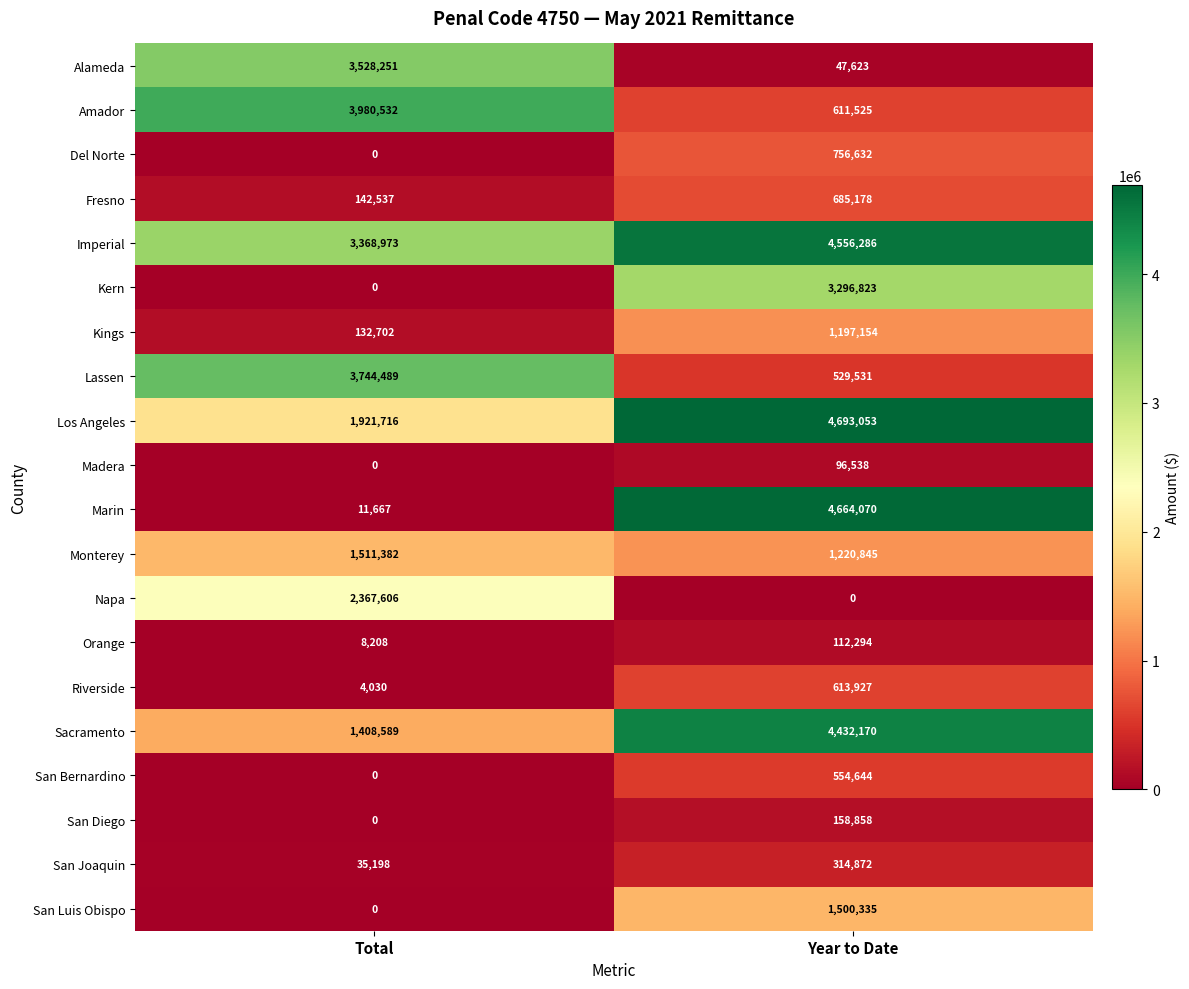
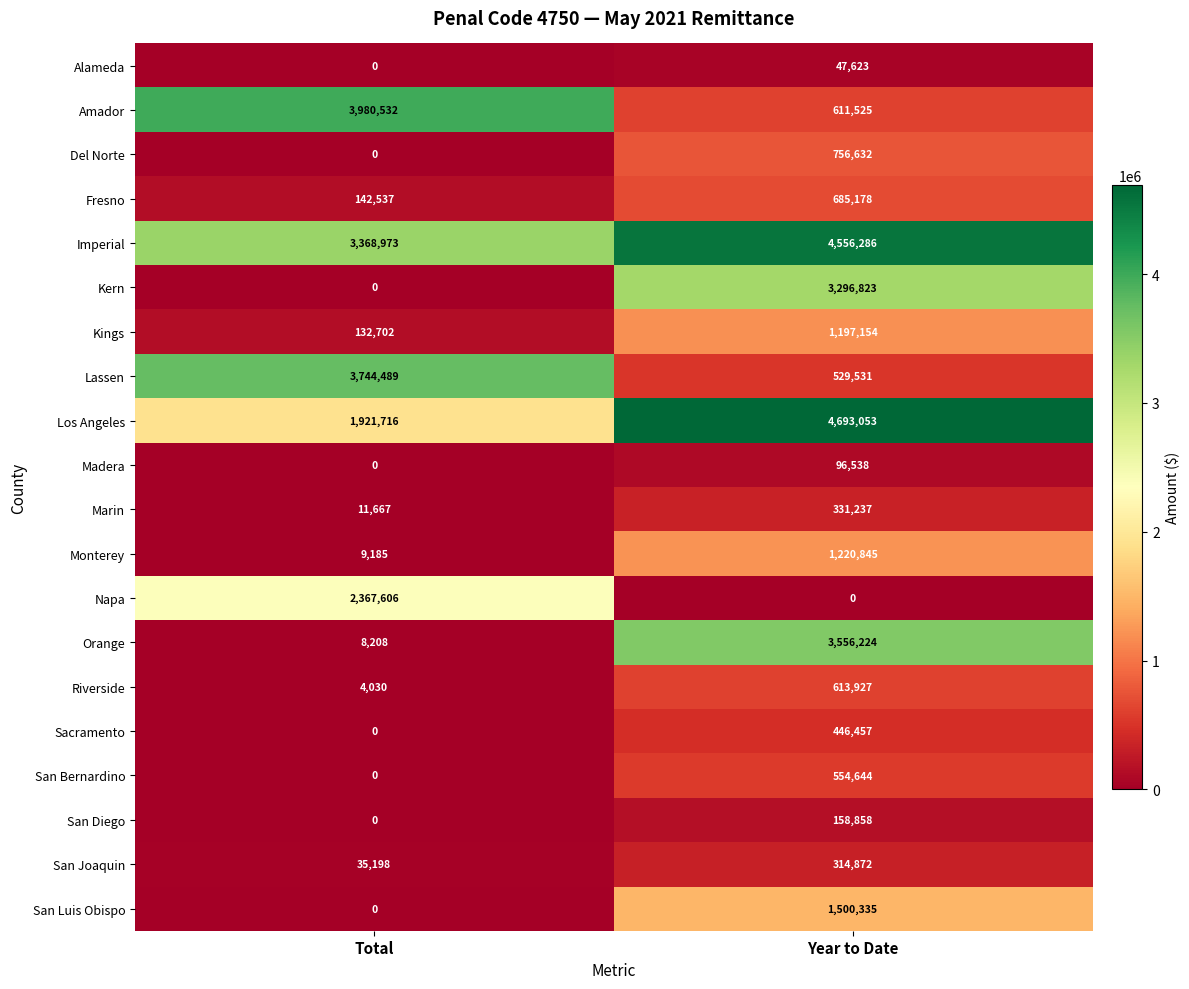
Alameda, Total: 3,528,251 -> 0
Marin, Year to Date: 4,664,070 -> 331,237
Monterey, Total: 1,511,382 -> 9,185
Orange, Year to Date: 112,294 -> 3,556,224
Sacramento, Total: 1,408,589 -> 0
Sacramento, Year to Date: 4,432,170 -> 446,457
